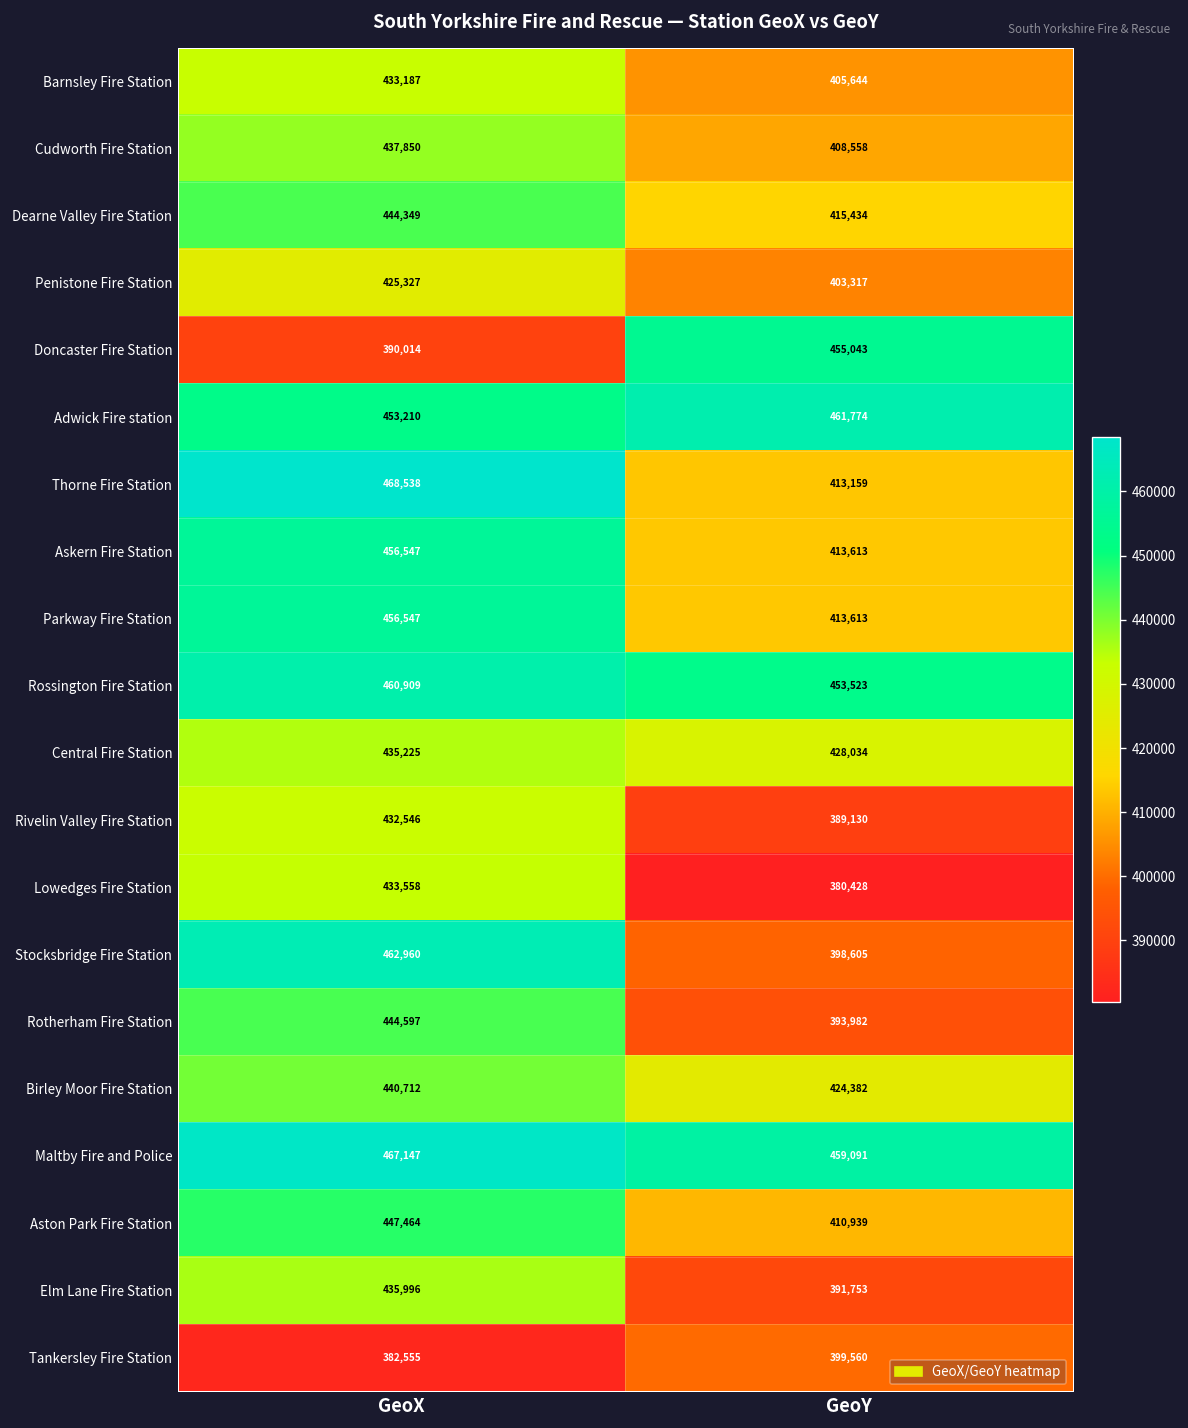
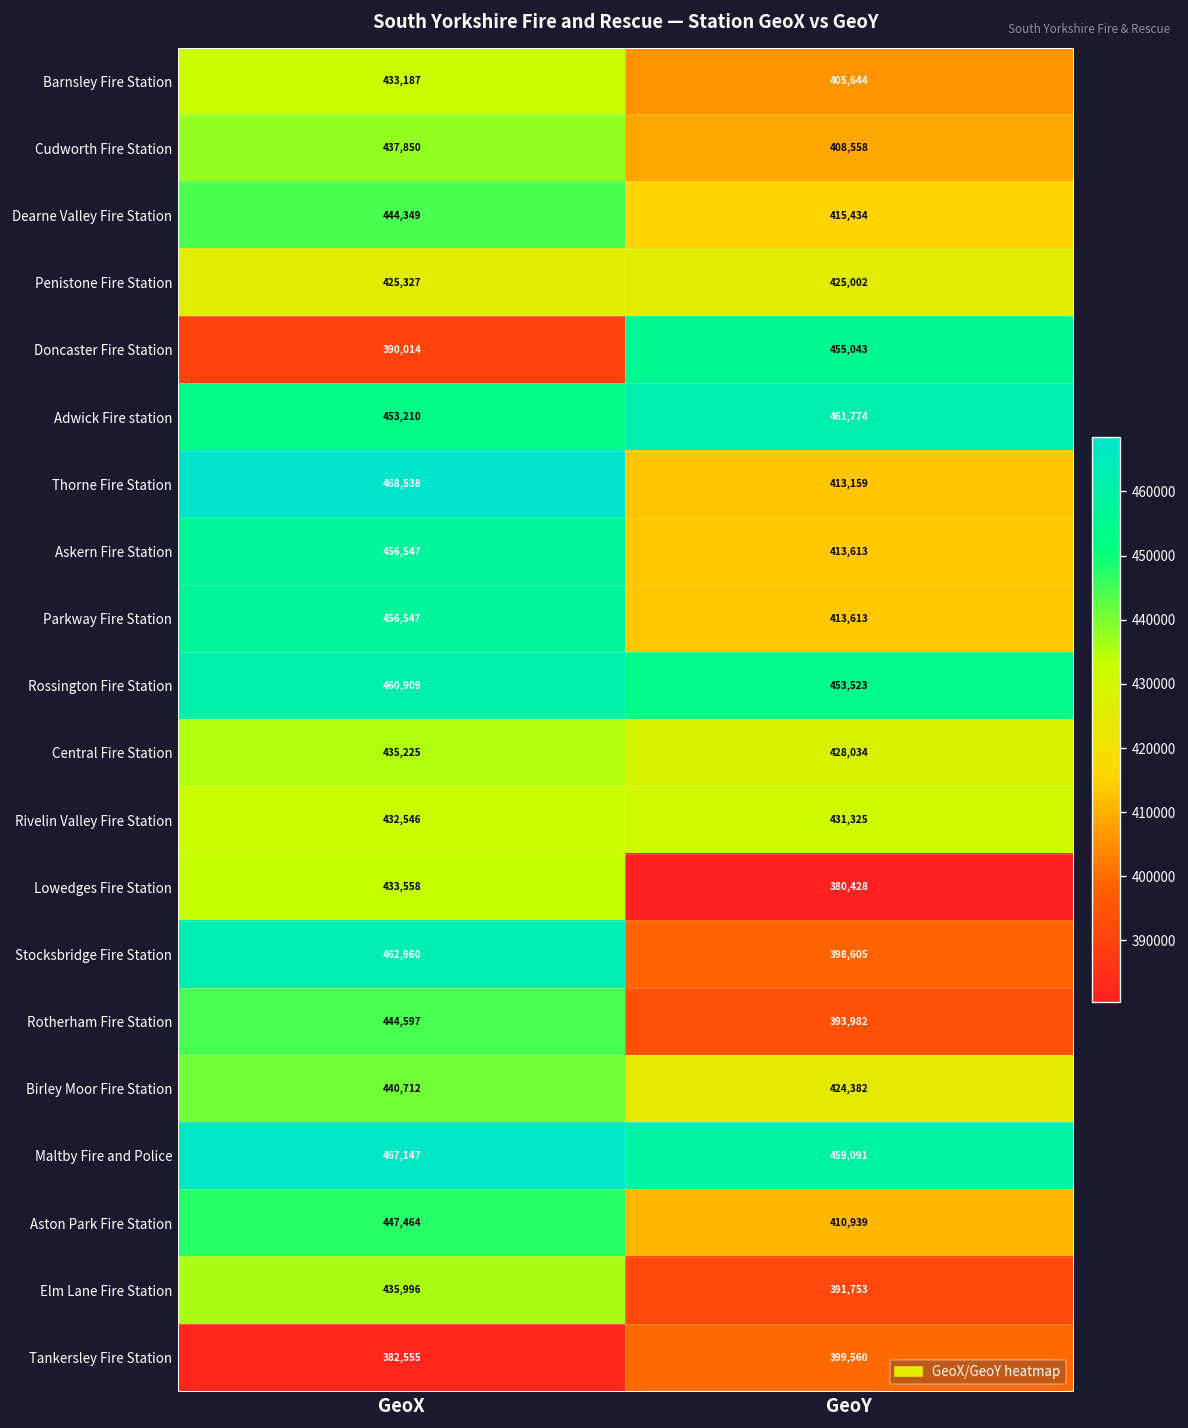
Penistone Fire Station, GeoY: 403,317 -> 425,002
Rivelin Valley Fire Station, GeoY: 389,130 -> 431,325
